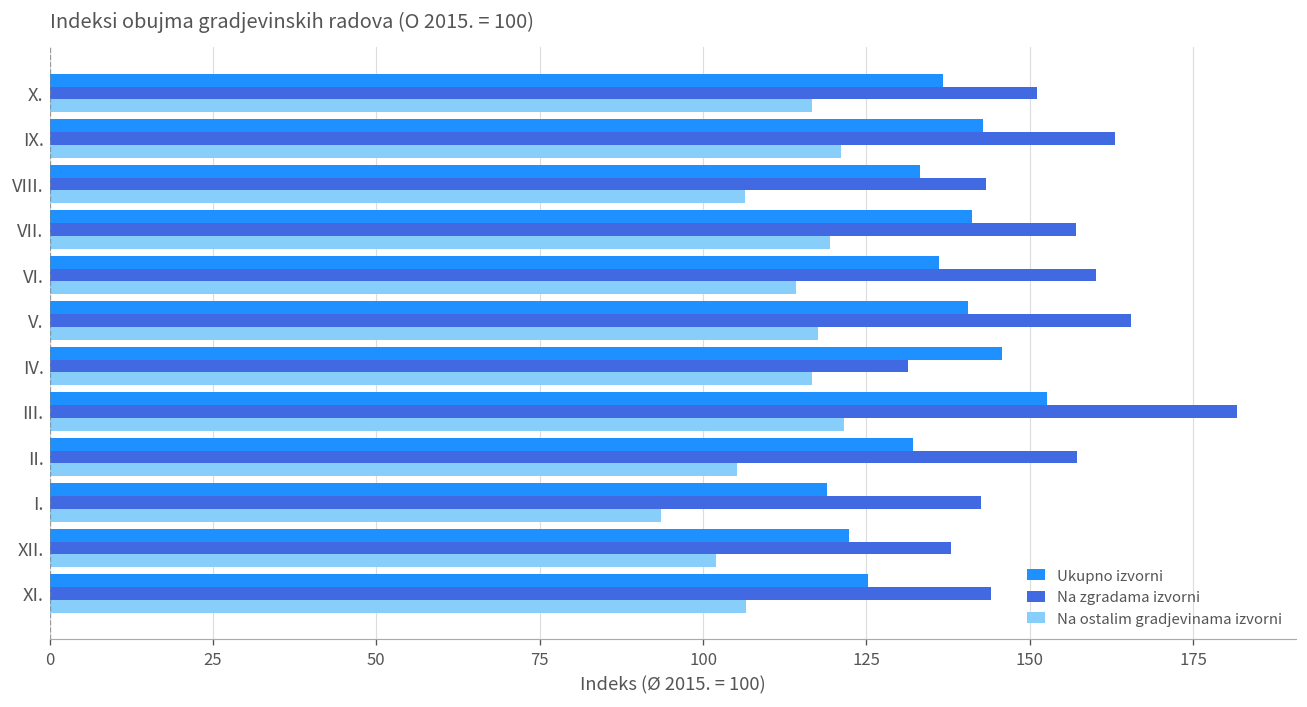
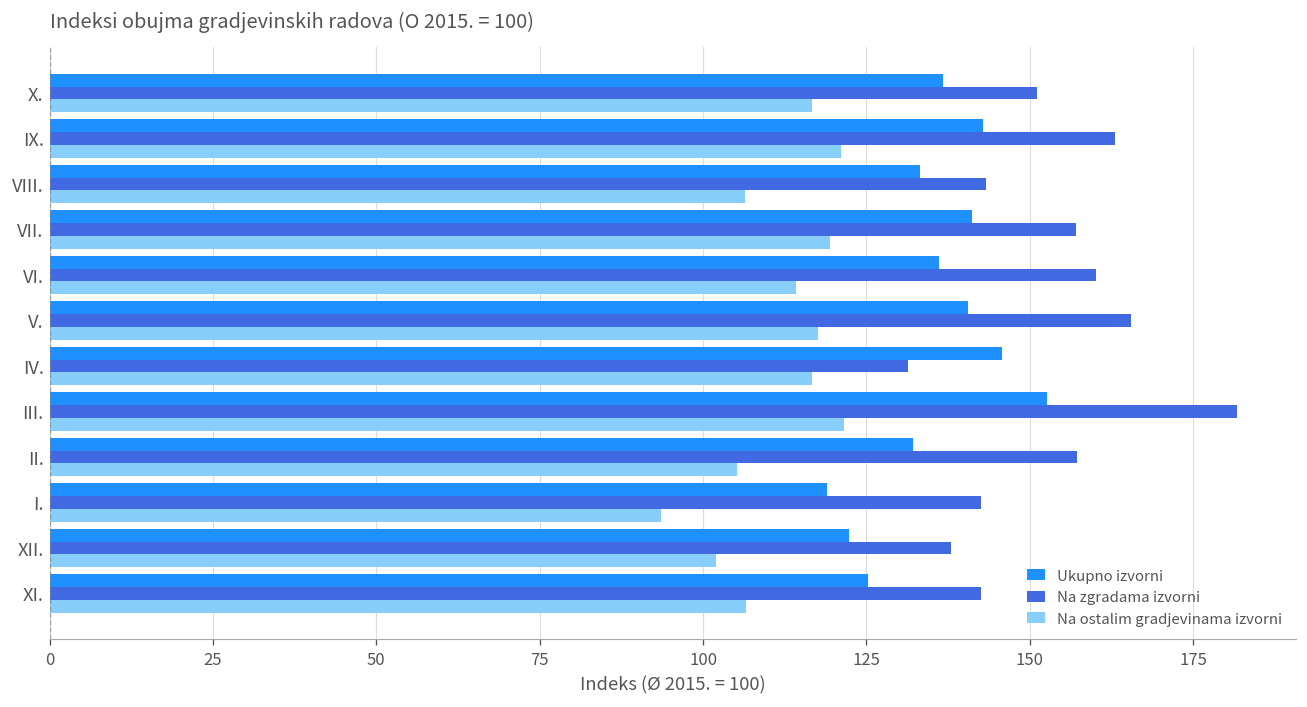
Na zgradama izvorni, XI.: 144 -> 142
